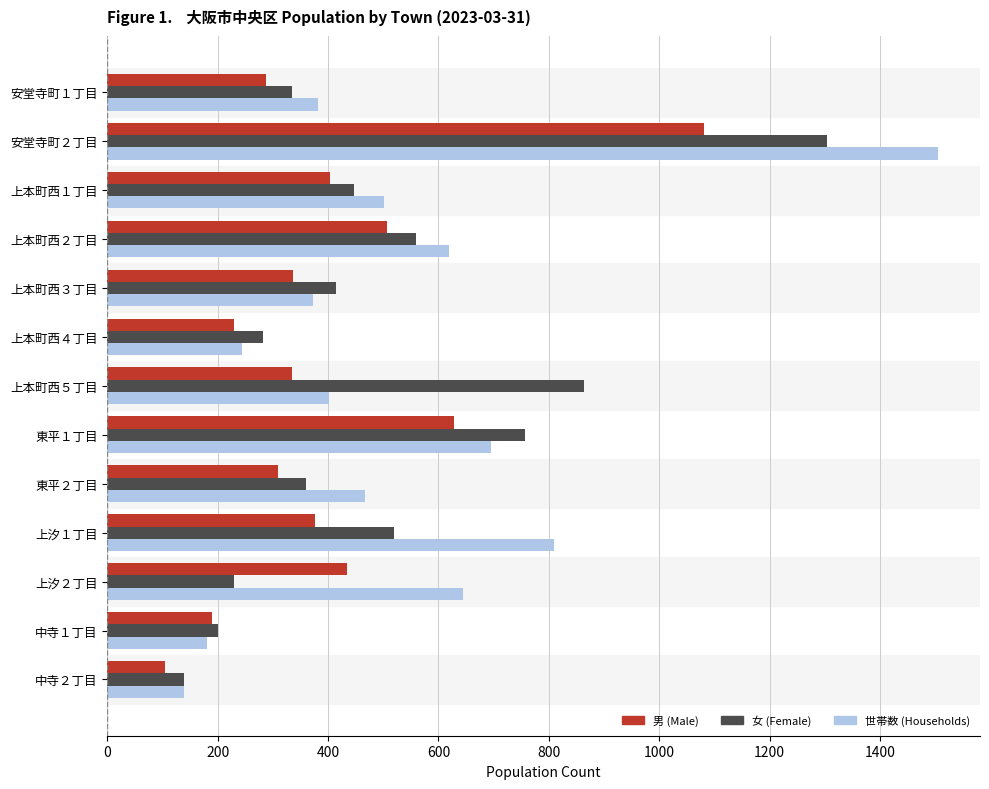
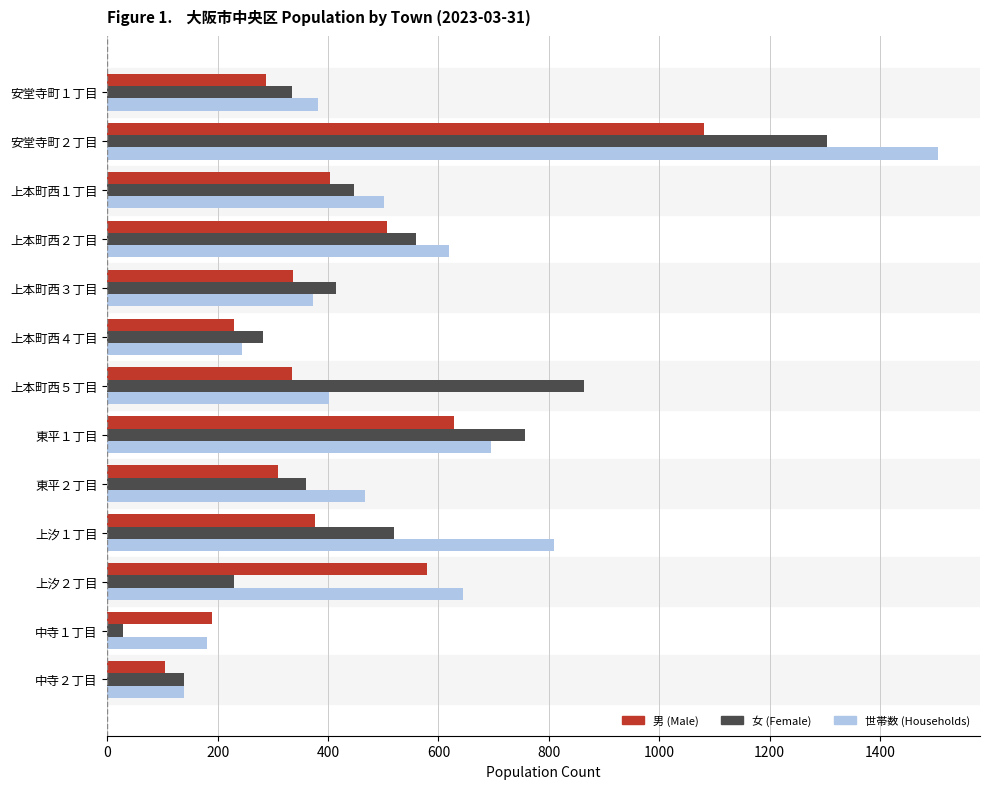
男 (Male), 上汐２丁目: 440 -> 580
女 (Female), 中寺１丁目: 200 -> 30
